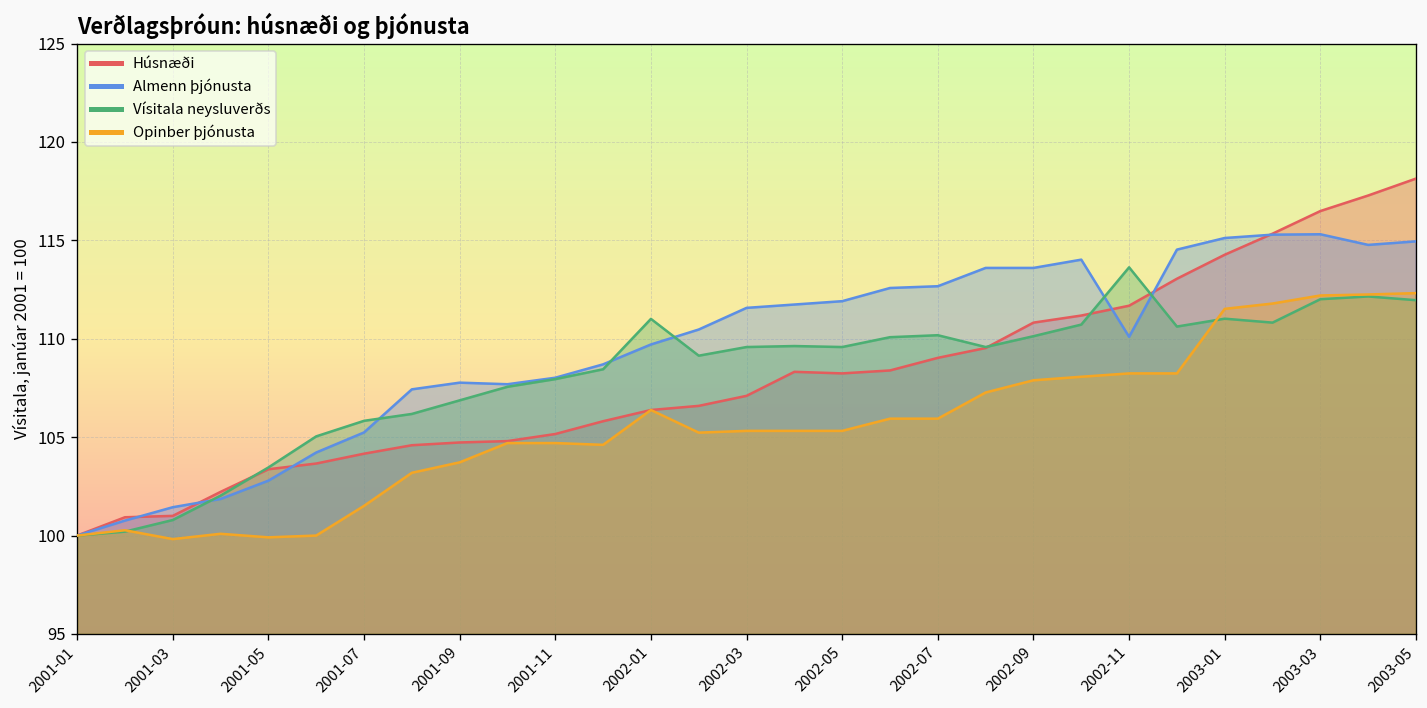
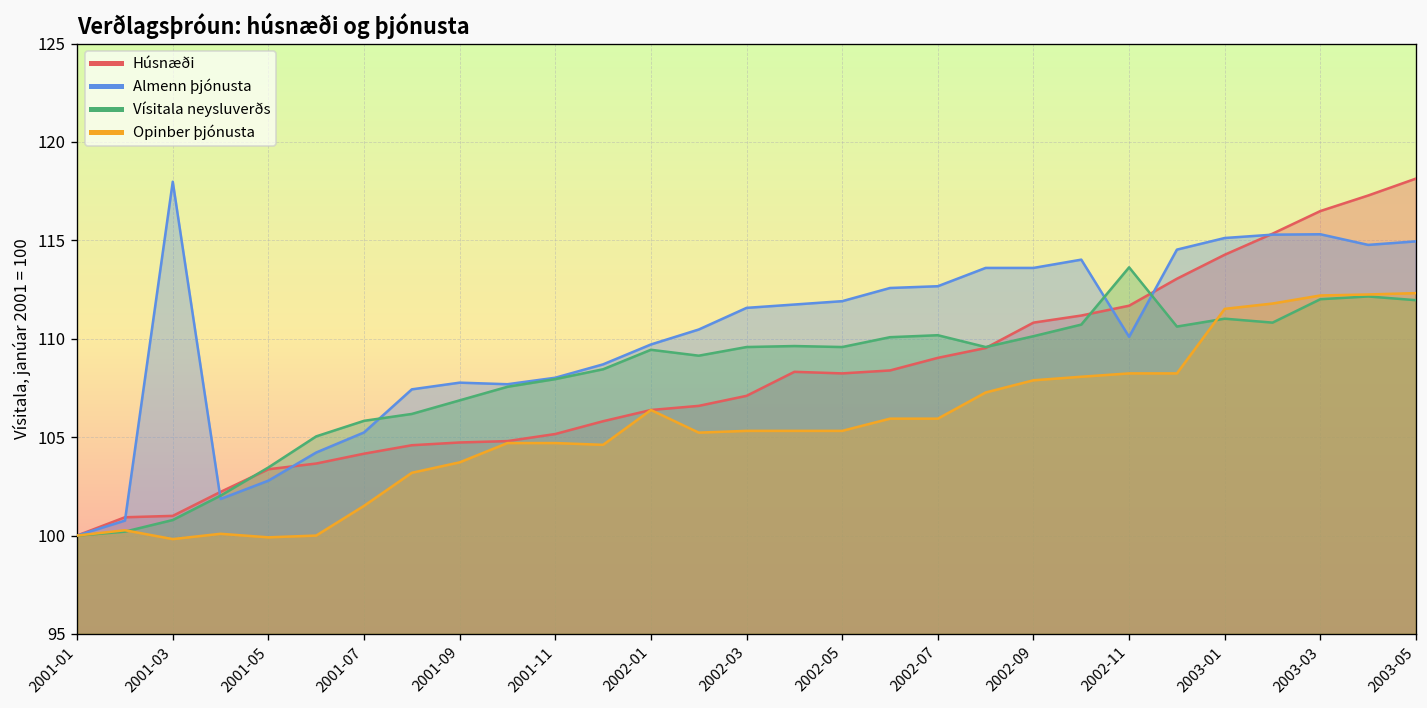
Almenn þjónusta, 2001-03: 101.4 -> 118.0
Vísitala neysluverðs, 2002-01: 111.0 -> 109.4
